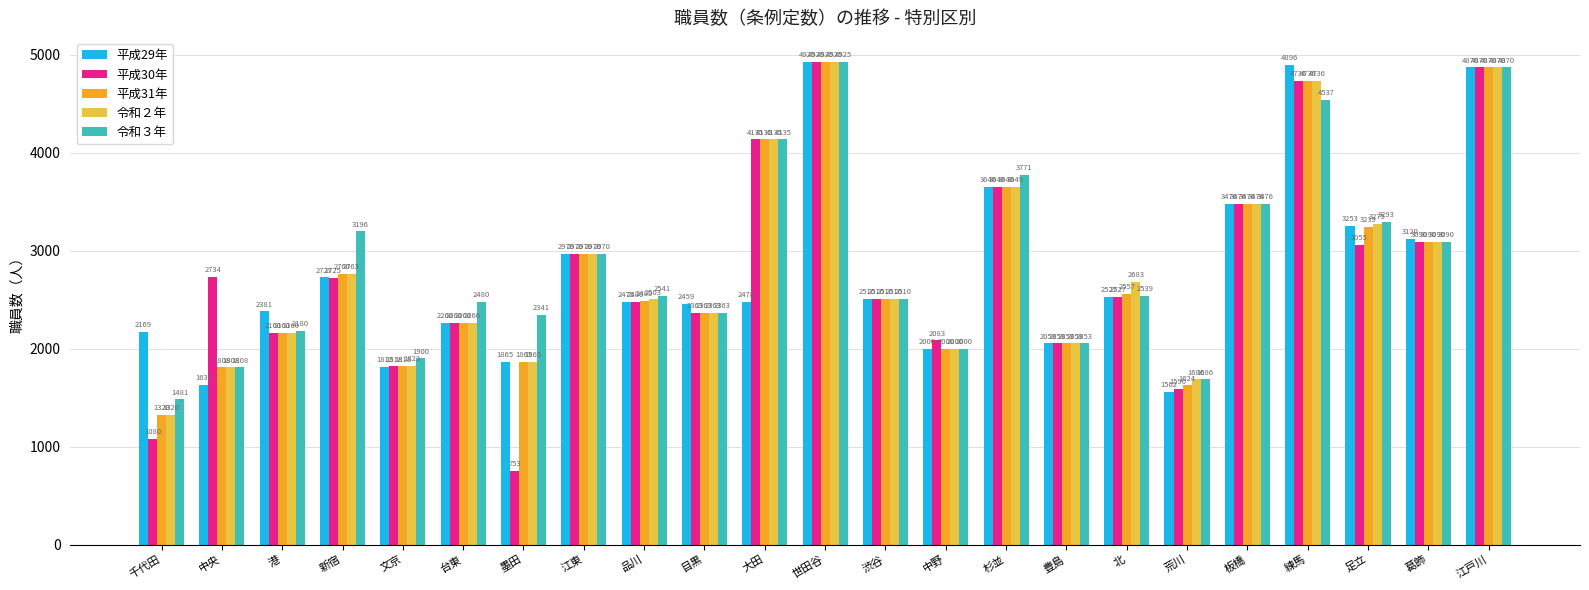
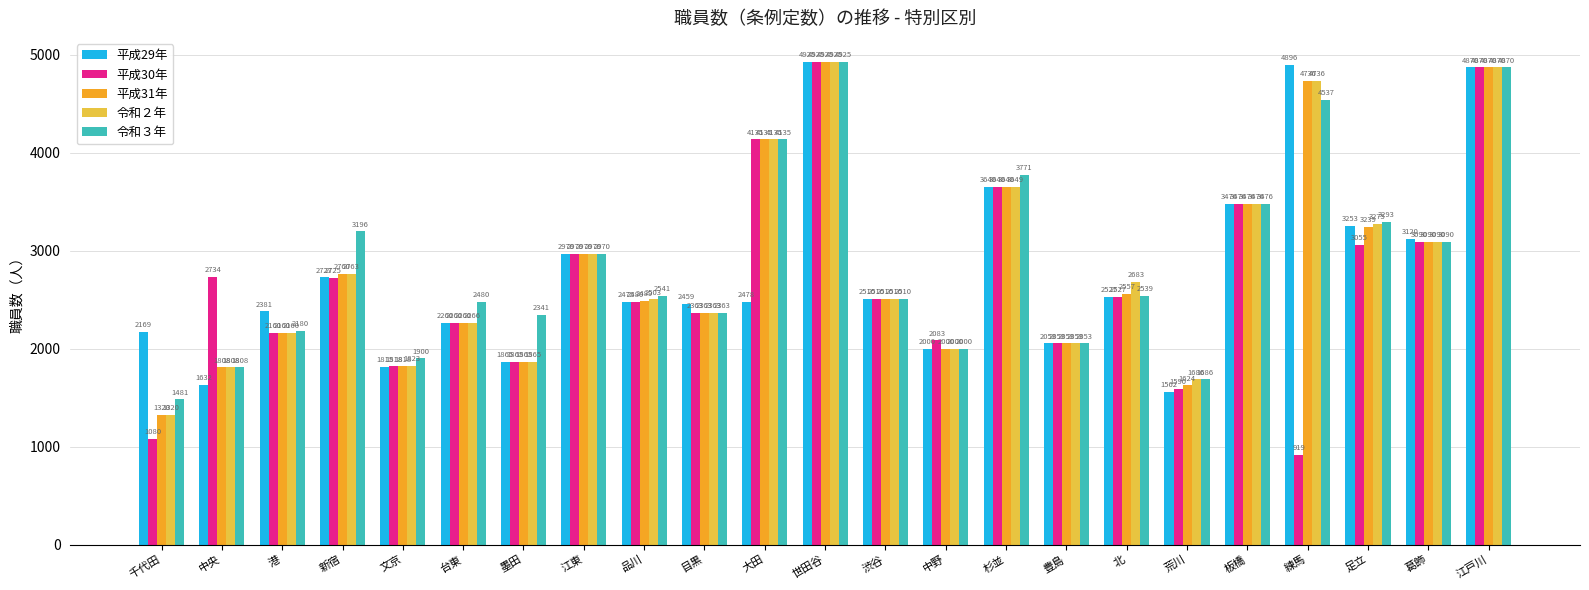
平成30年, 墨田: 753 -> 1865
平成30年, 練馬: 4736 -> 919
